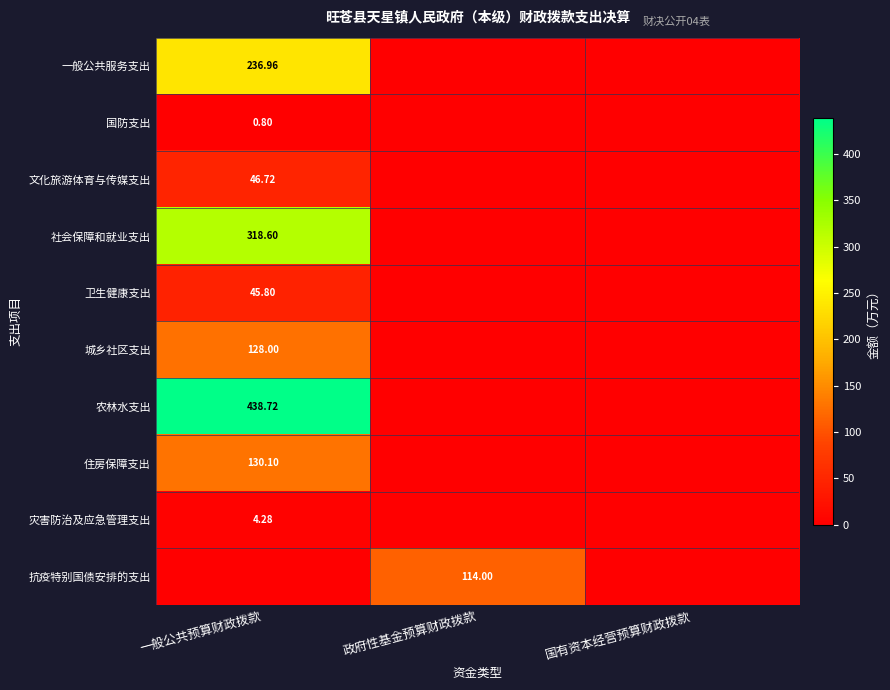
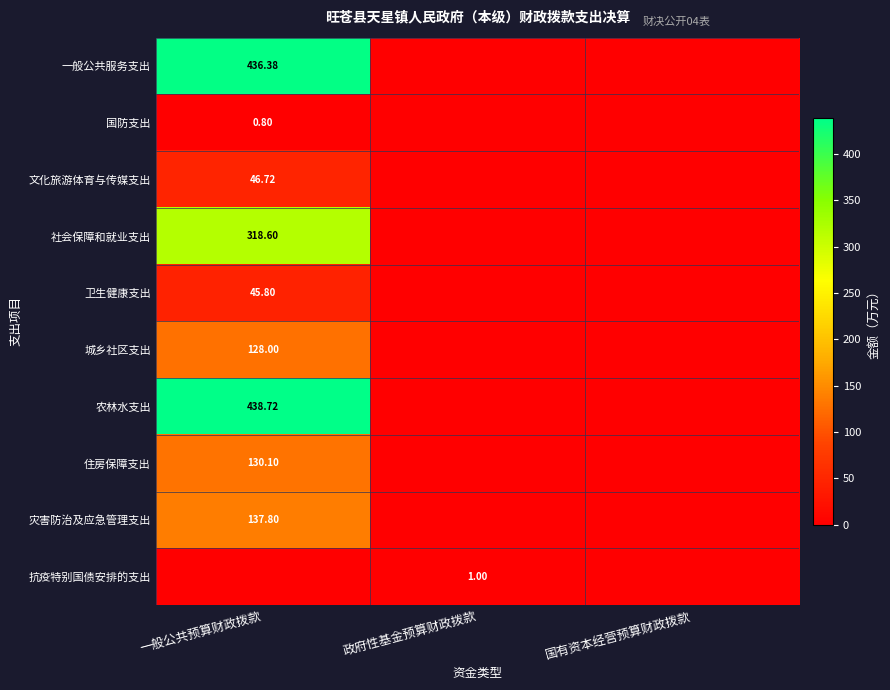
一般公共服务支出, 一般公共预算财政拨款: 236.96 -> 436.38
灾害防治及应急管理支出, 一般公共预算财政拨款: 4.28 -> 137.80
抗疫特别国债安排的支出, 政府性基金预算财政拨款: 114.00 -> 1.00
